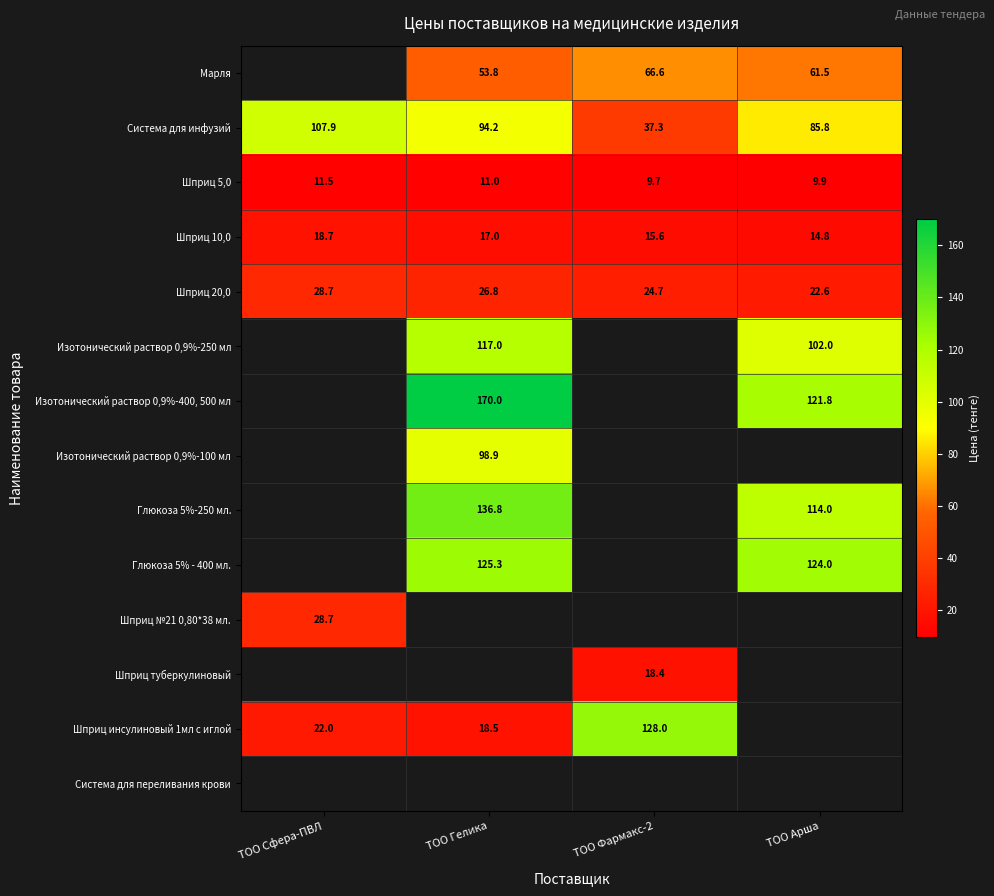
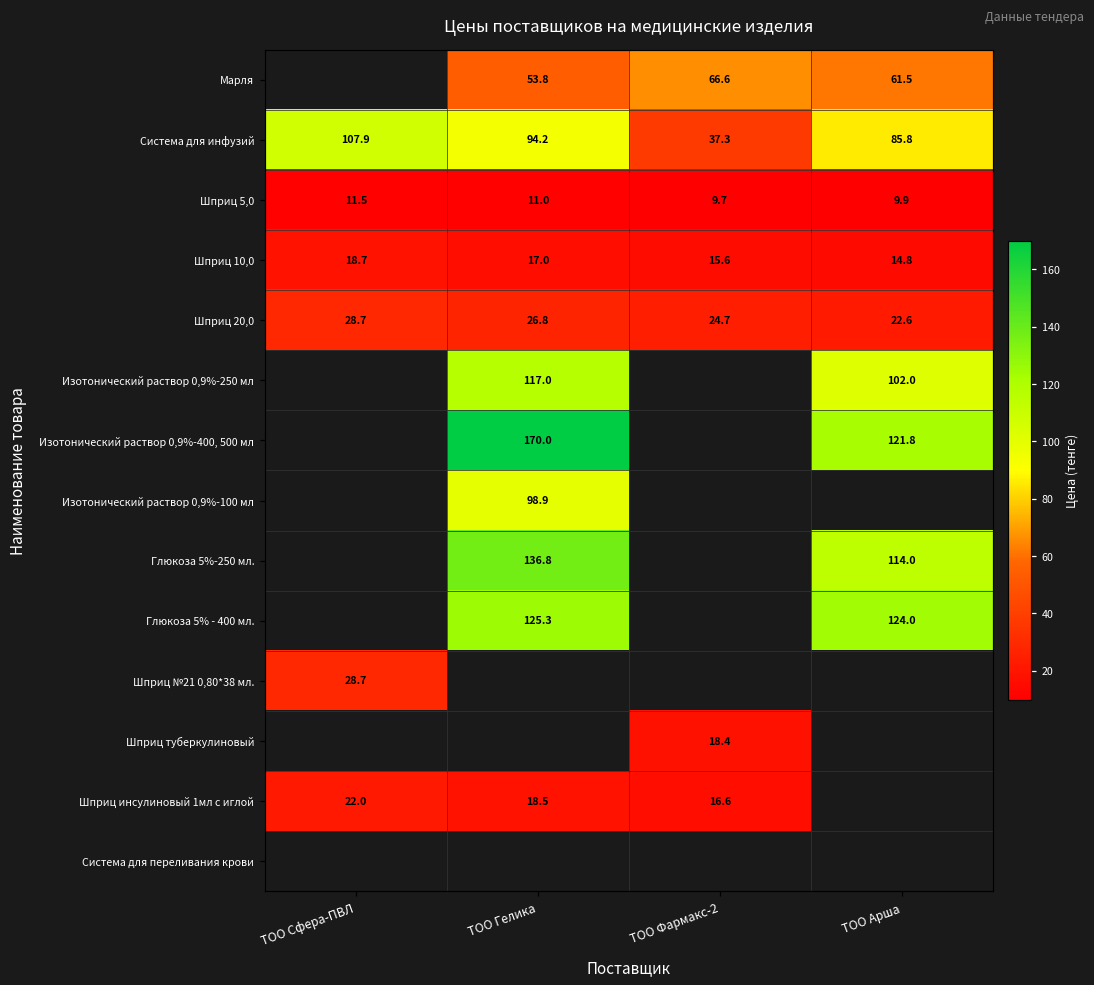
Шприц инсулиновый 1мл с иглой, ТОО Фармакс-2: 128.0 -> 16.6
